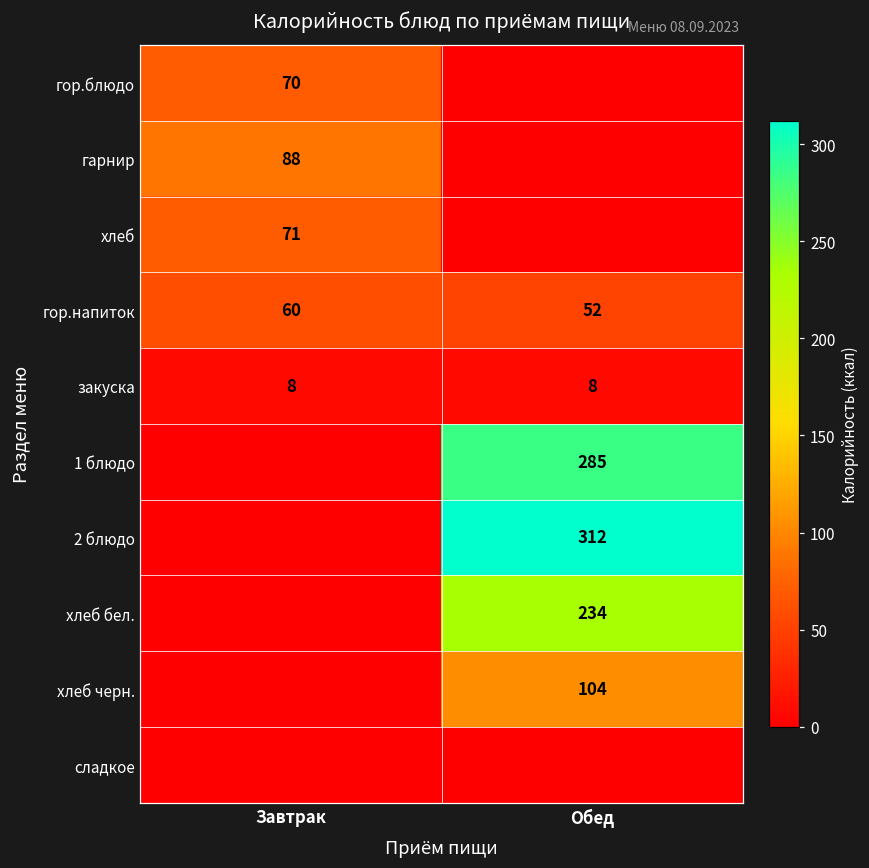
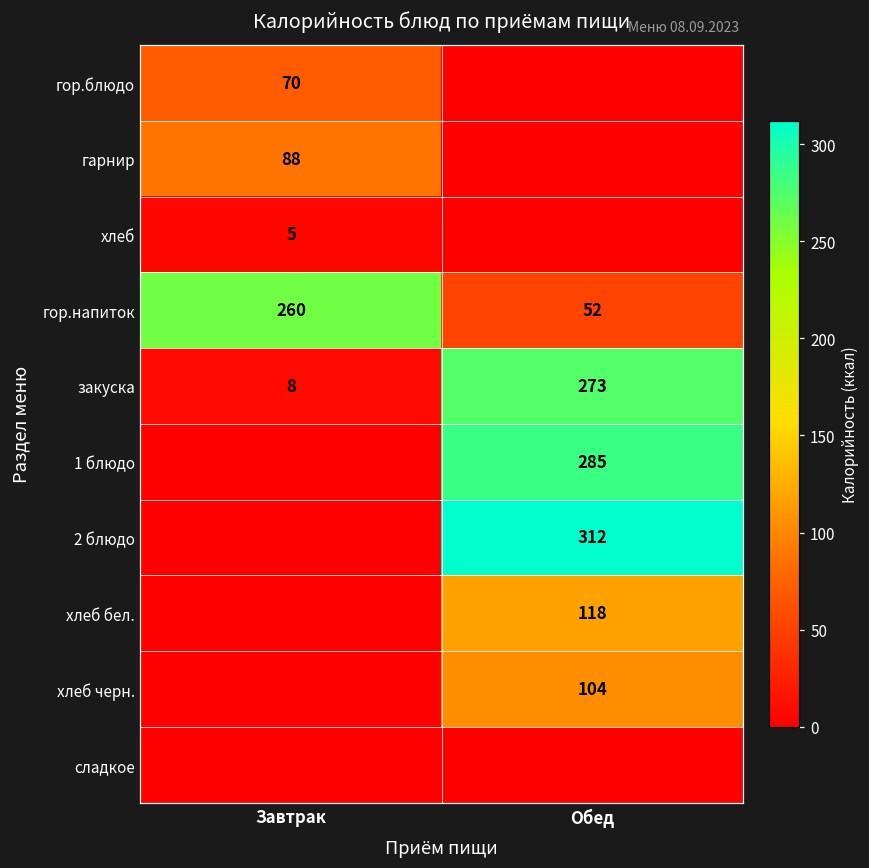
хлеб, Завтрак: 71 -> 5
гор.напиток, Завтрак: 60 -> 260
закуска, Обед: 8 -> 273
хлеб бел., Обед: 234 -> 118
